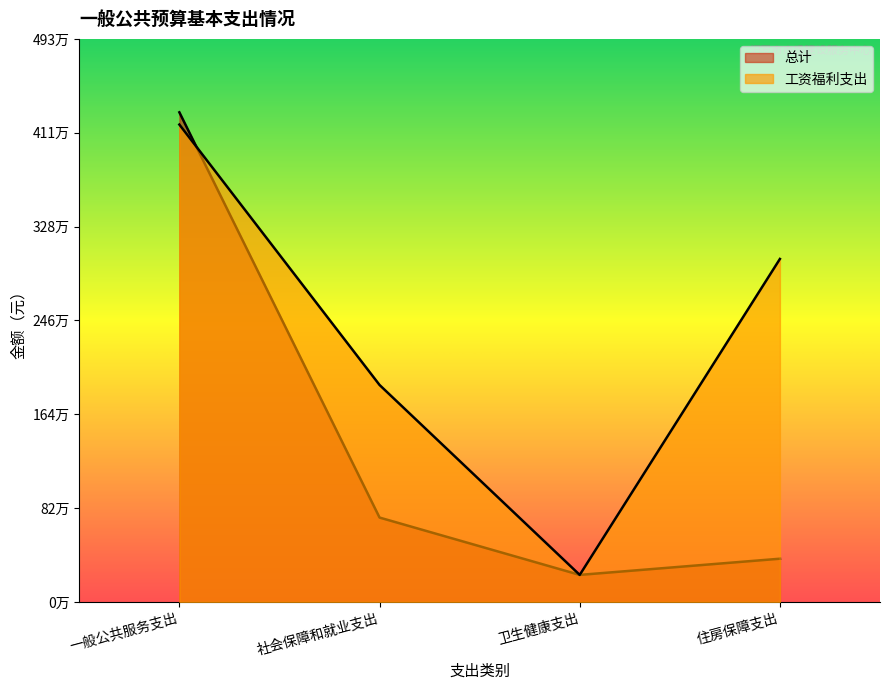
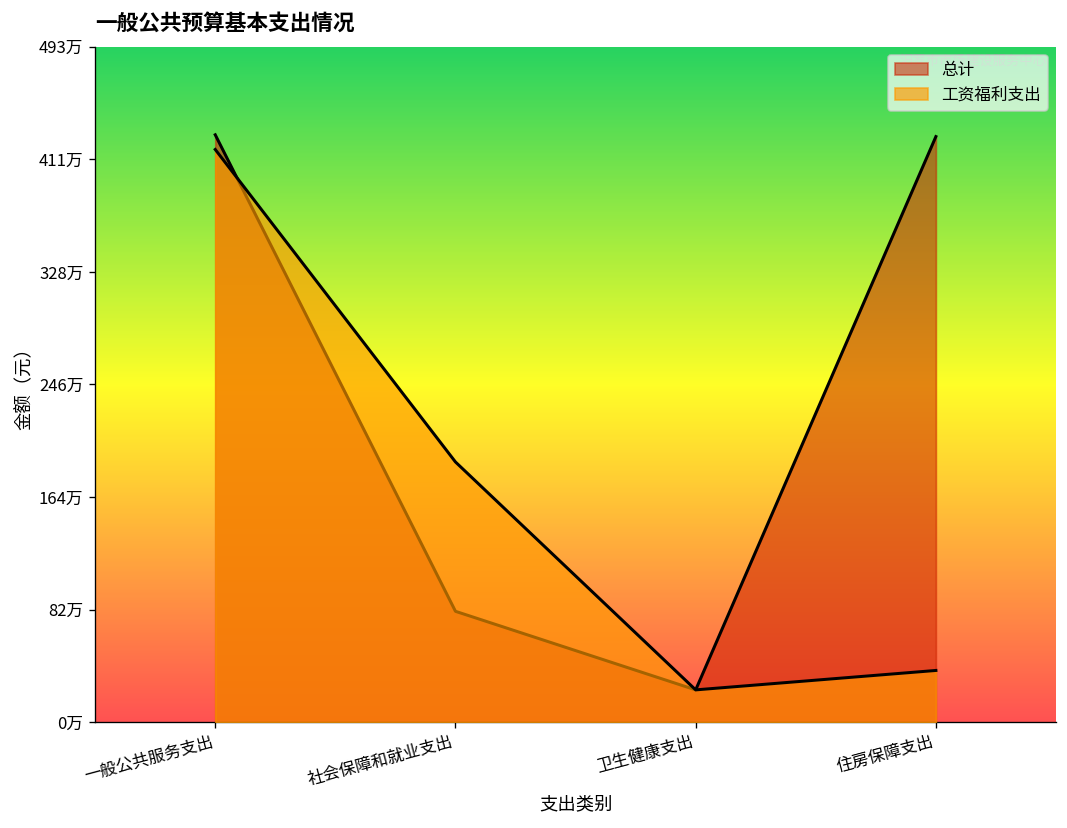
总计, 社会保障和就业支出: 74万 -> 81万
总计, 住房保障支出: 38万 -> 427万
工资福利支出, 住房保障支出: 300万 -> 38万
